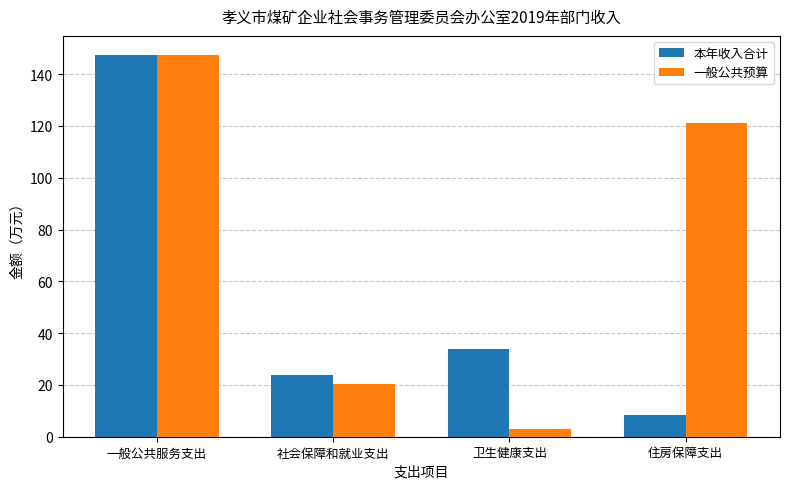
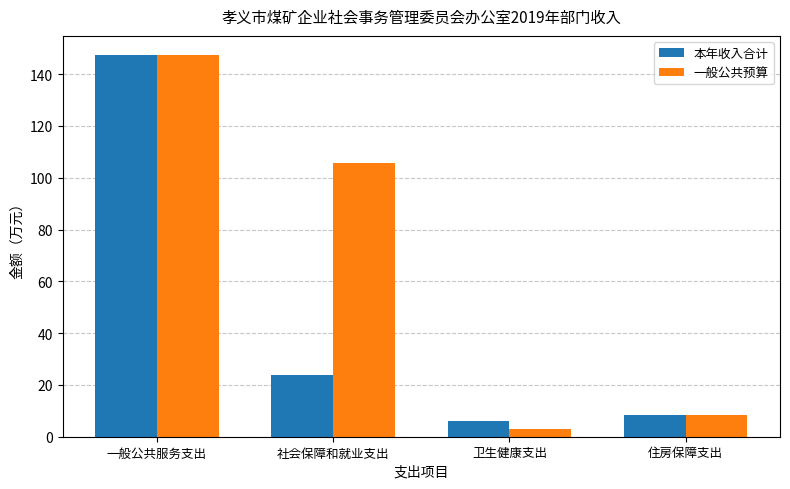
一般公共预算, 社会保障和就业支出: 21 -> 106
本年收入合计, 卫生健康支出: 34 -> 6
一般公共预算, 住房保障支出: 121 -> 8
